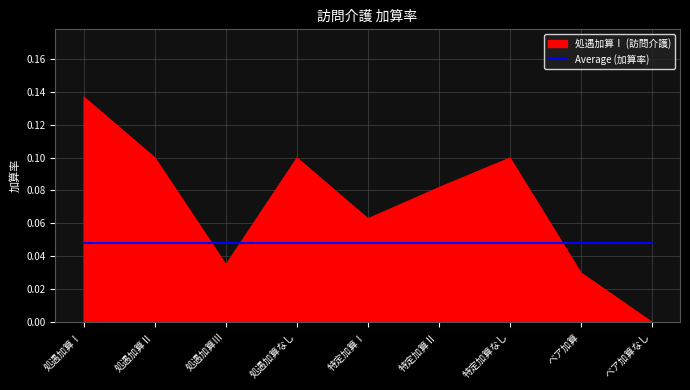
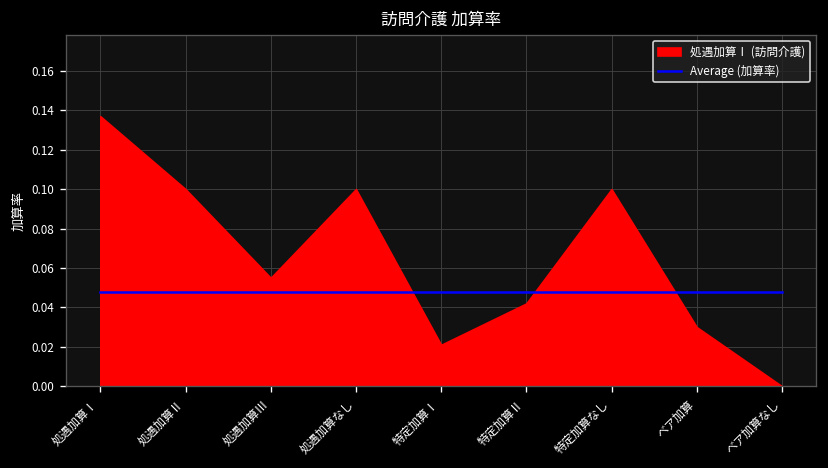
処遇加算Ⅰ (訪問介護), 処遇加算Ⅲ: 0.035 -> 0.055
処遇加算Ⅰ (訪問介護), 特定加算Ⅰ: 0.063 -> 0.021
処遇加算Ⅰ (訪問介護), 特定加算Ⅱ: 0.082 -> 0.042
